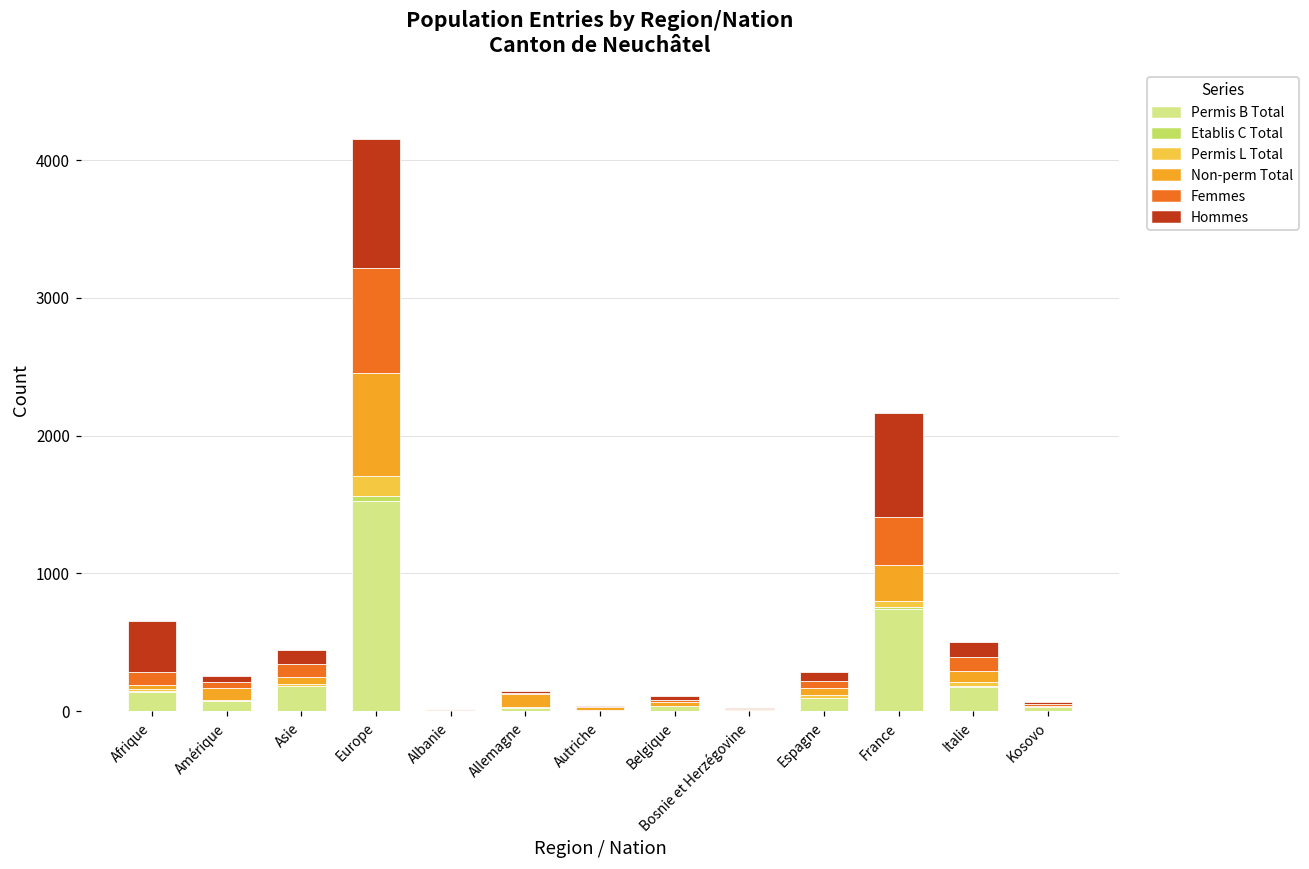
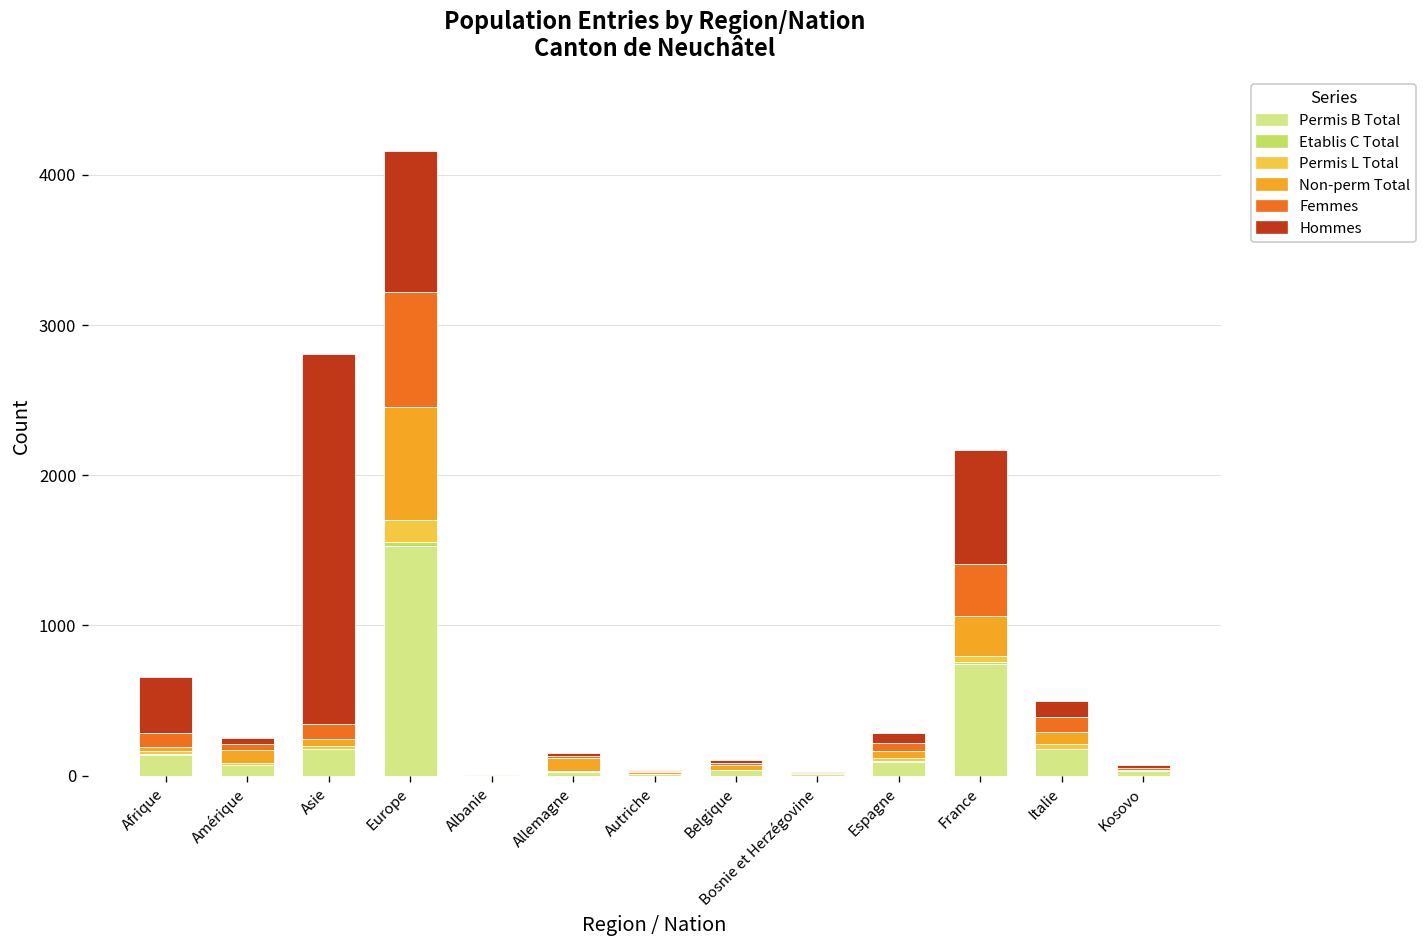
Hommes, Asie: 100 -> 2470
